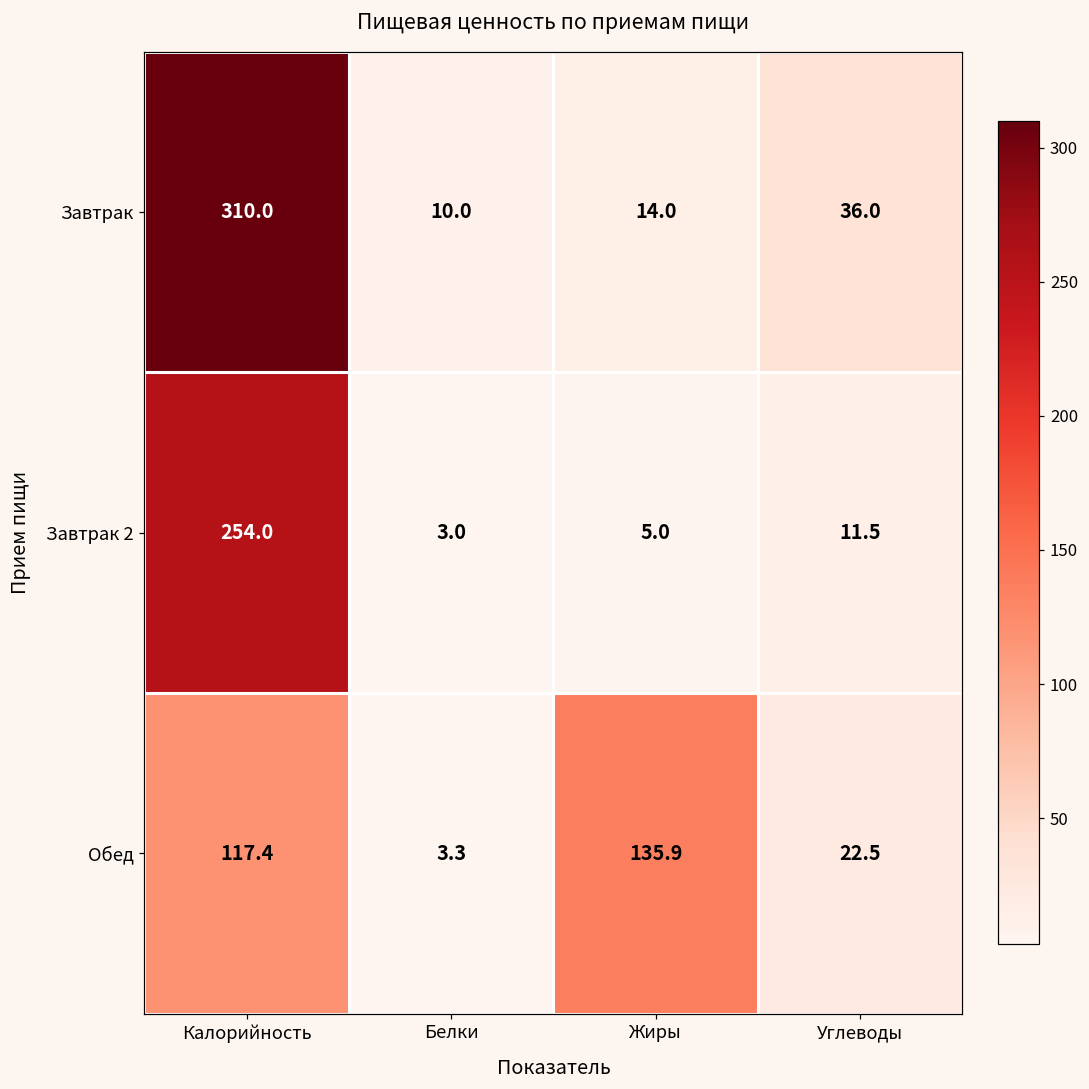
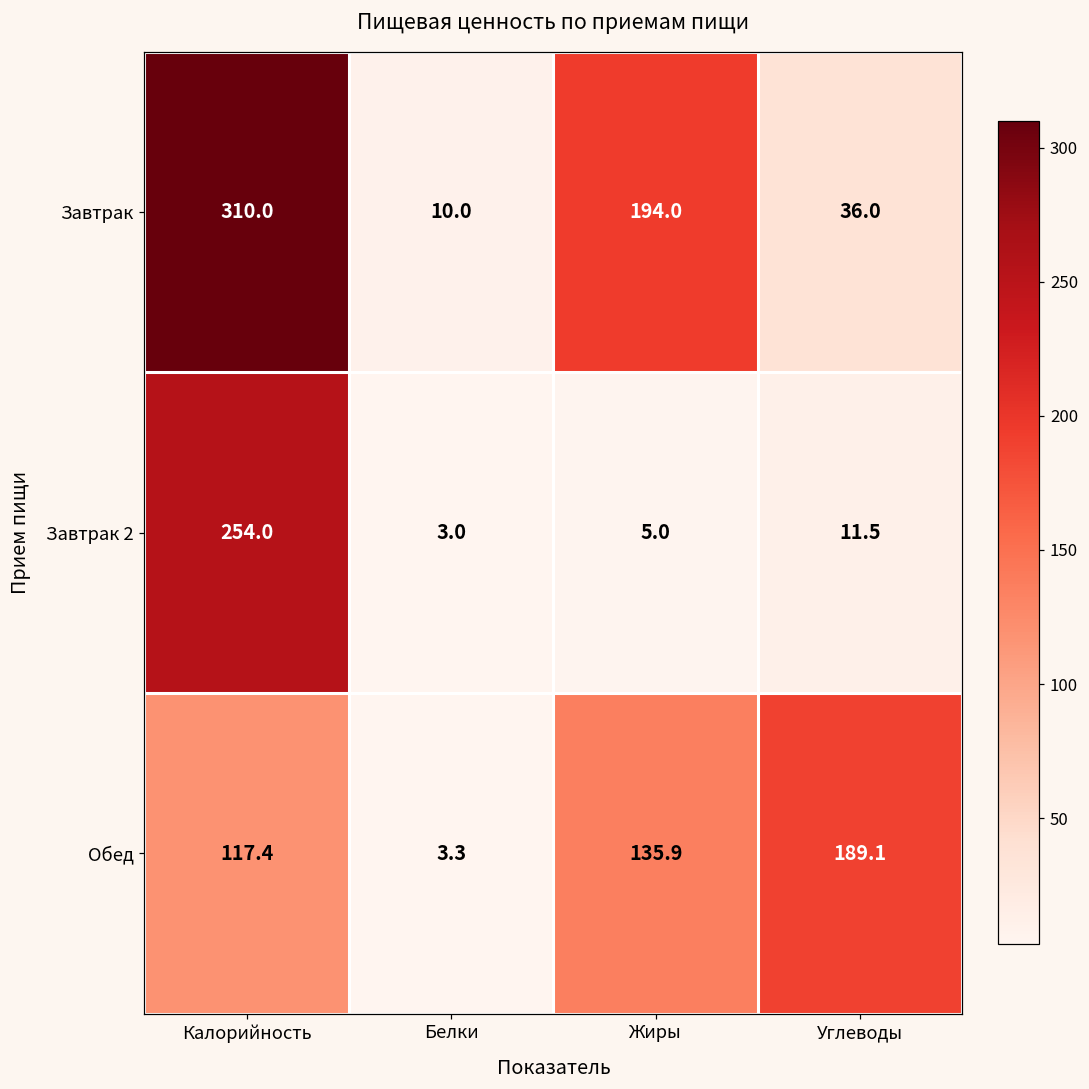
Завтрак, Жиры: 14.0 -> 194.0
Обед, Углеводы: 22.5 -> 189.1
